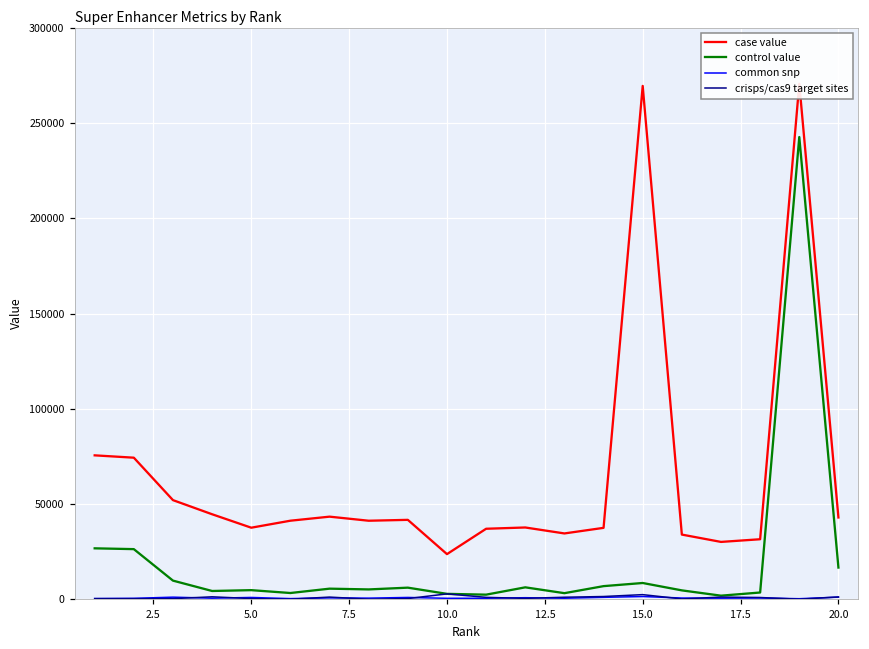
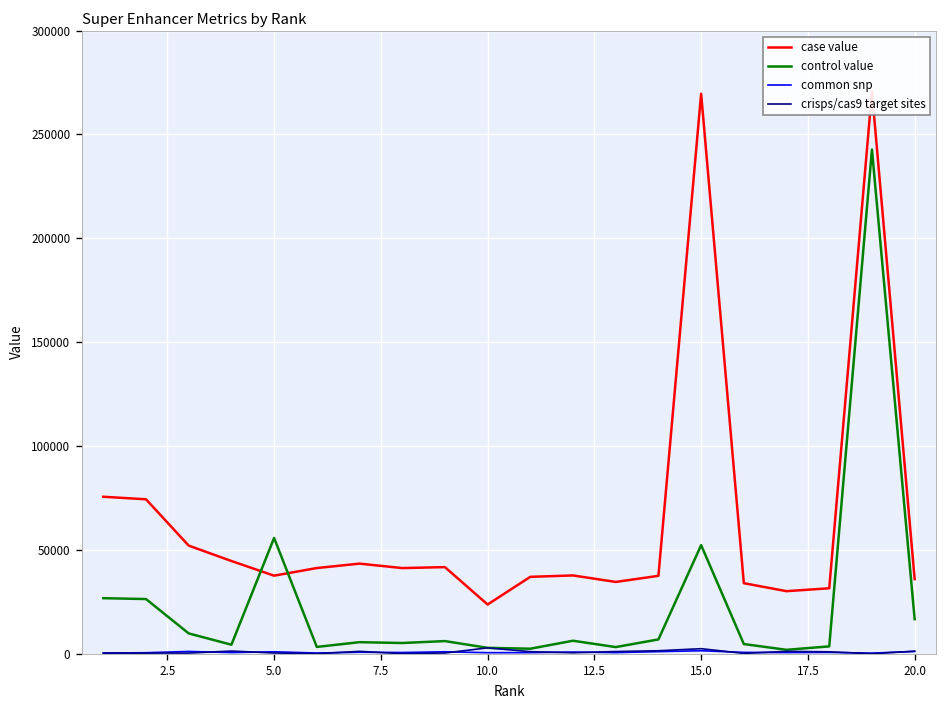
control value, 5.0: 5000 -> 56000
control value, 15.0: 9000 -> 52000
case value, 20.0: 43000 -> 36000
